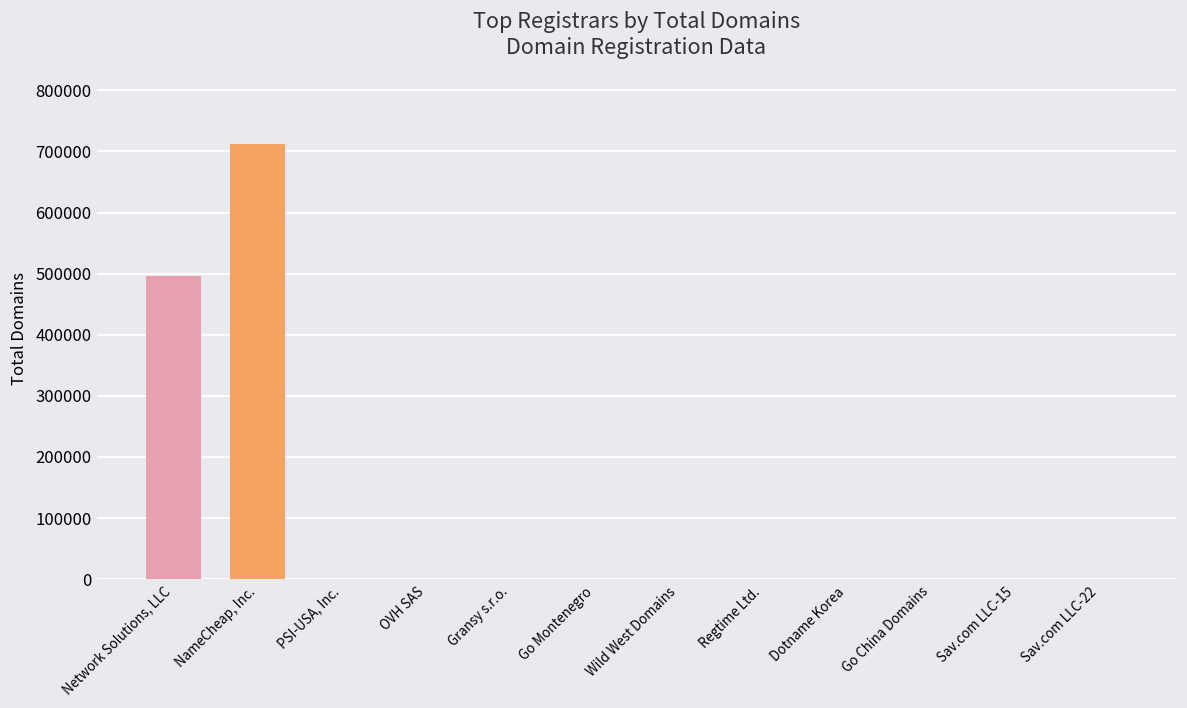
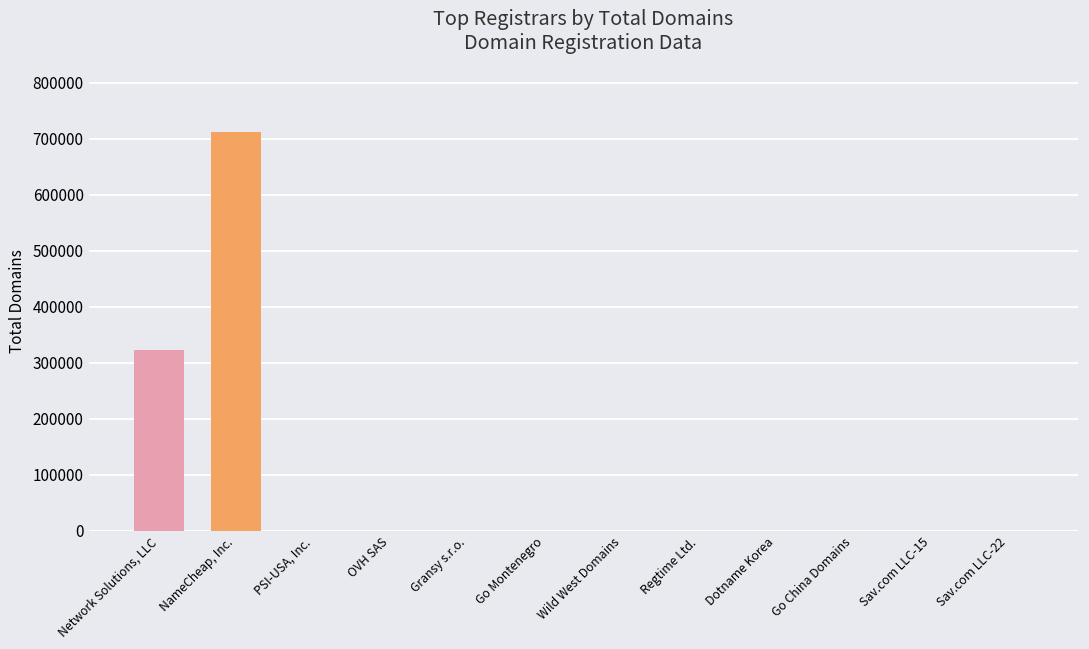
Network Solutions, LLC: 500000 -> 320000
